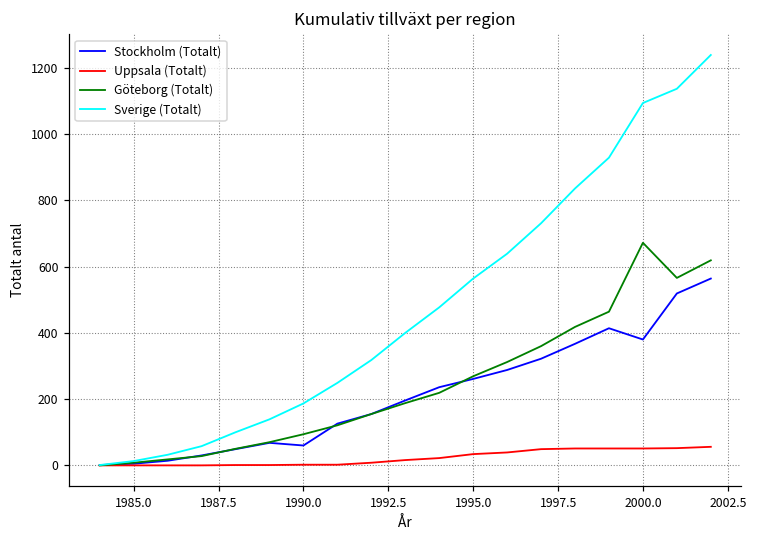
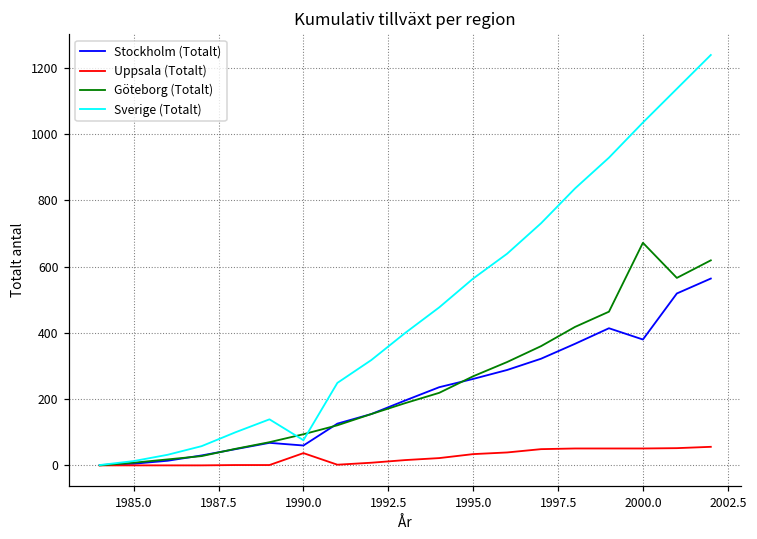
Uppsala (Totalt), 1990.0: 0 -> 40
Sverige (Totalt), 1990.0: 190 -> 80
Sverige (Totalt), 2000.0: 1090 -> 1040
